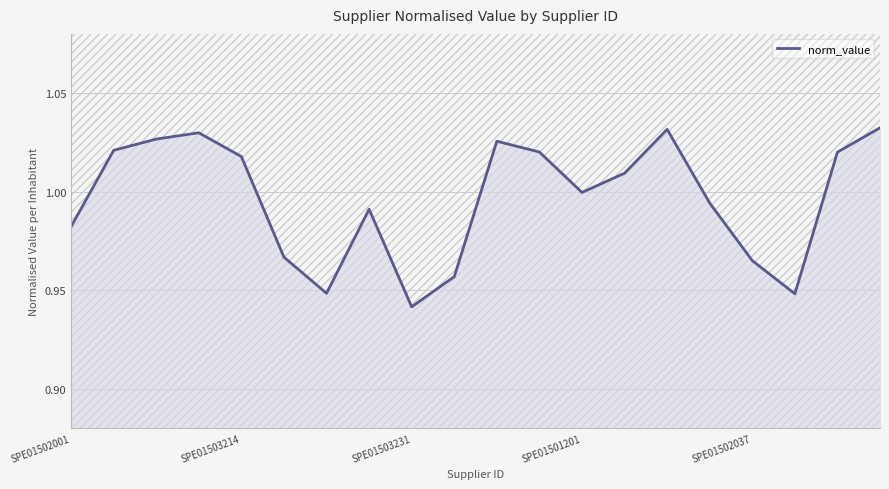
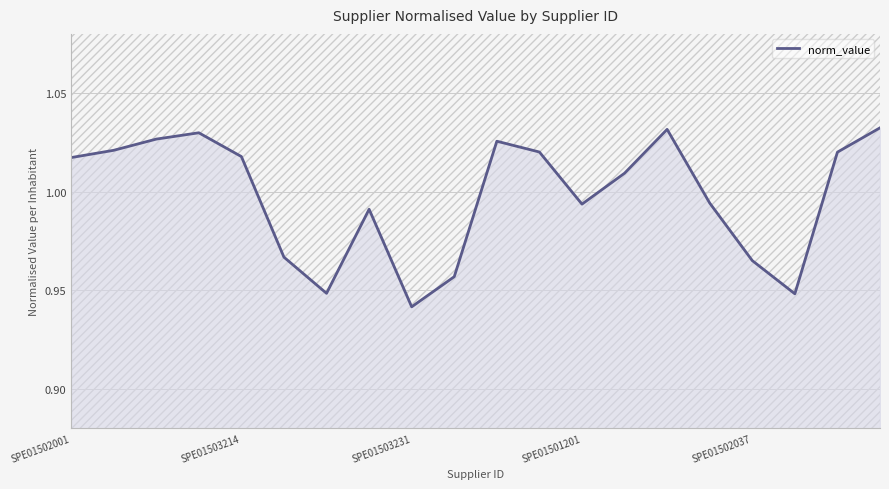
norm_value, SPE01502001: 0.982 -> 1.017
norm_value, SPE01501201: 1.000 -> 0.994
